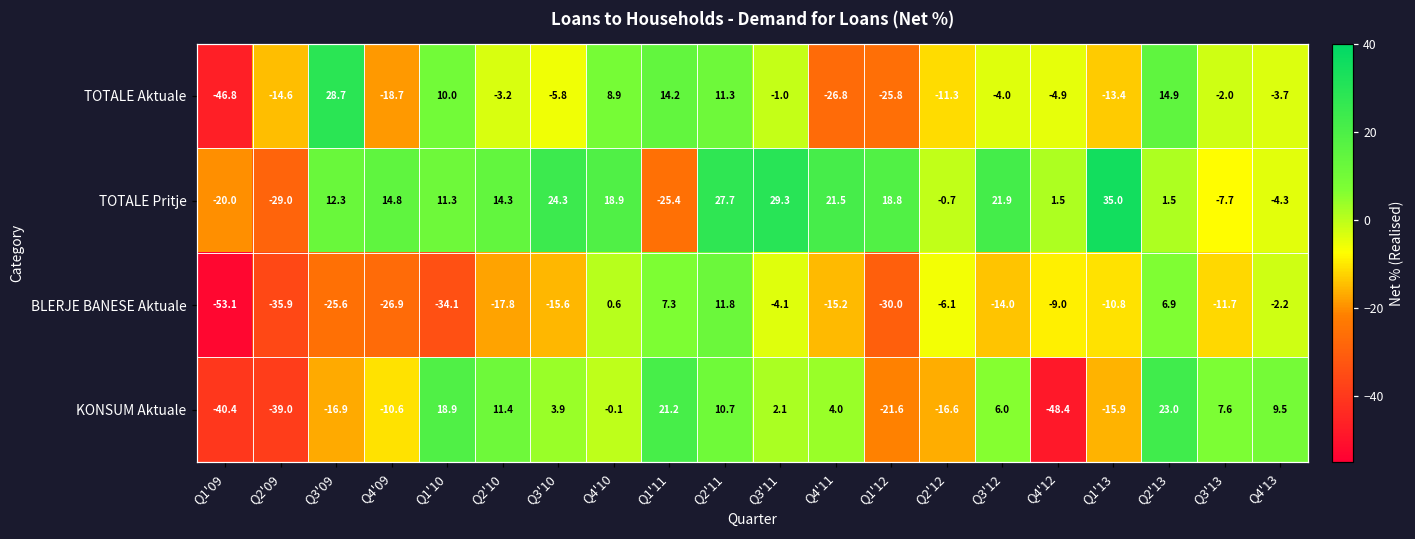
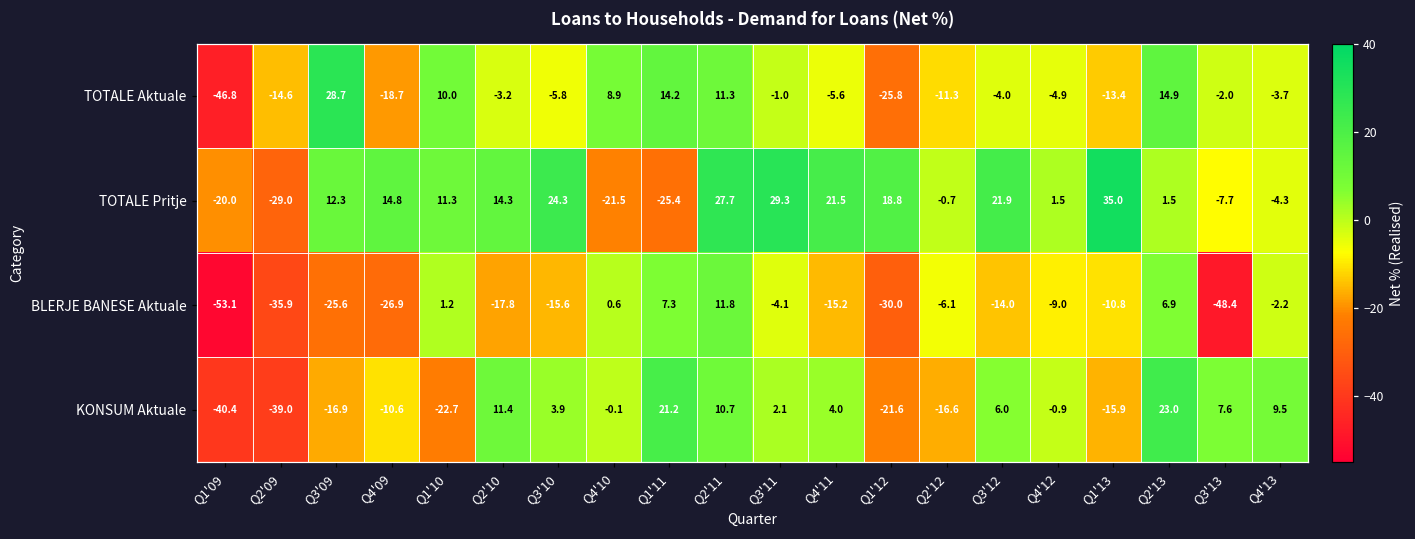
TOTALE Aktuale, Q4'11: -26.8 -> -5.6
TOTALE Pritje, Q4'10: 18.9 -> -21.5
BLERJE BANESE Aktuale, Q1'10: -34.1 -> 1.2
BLERJE BANESE Aktuale, Q3'13: -11.7 -> -48.4
KONSUM Aktuale, Q1'10: 18.9 -> -22.7
KONSUM Aktuale, Q4'12: -48.4 -> -0.9
